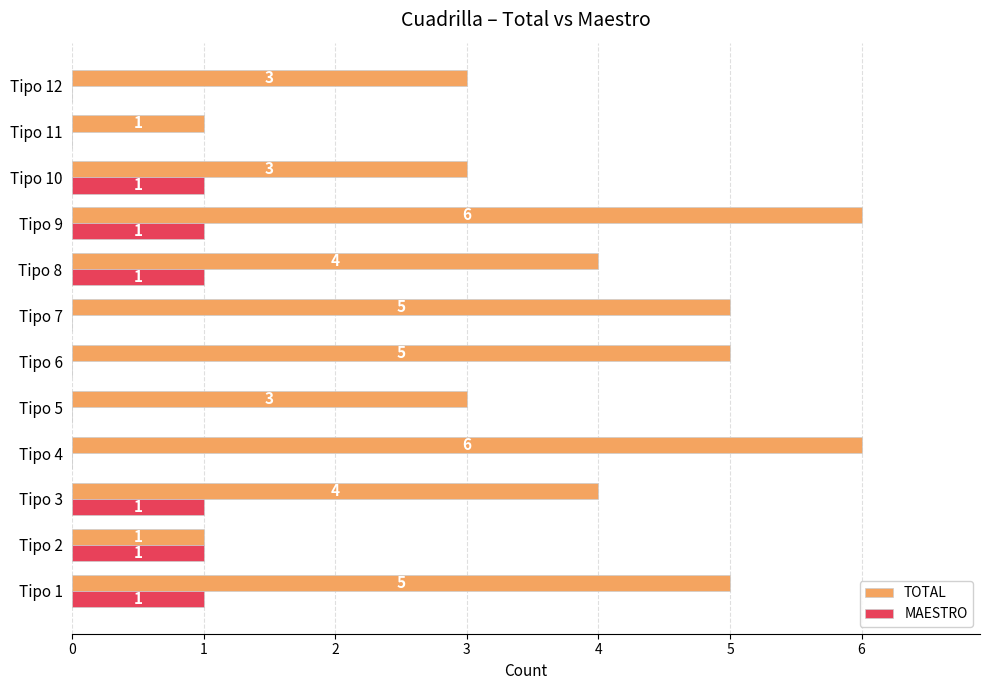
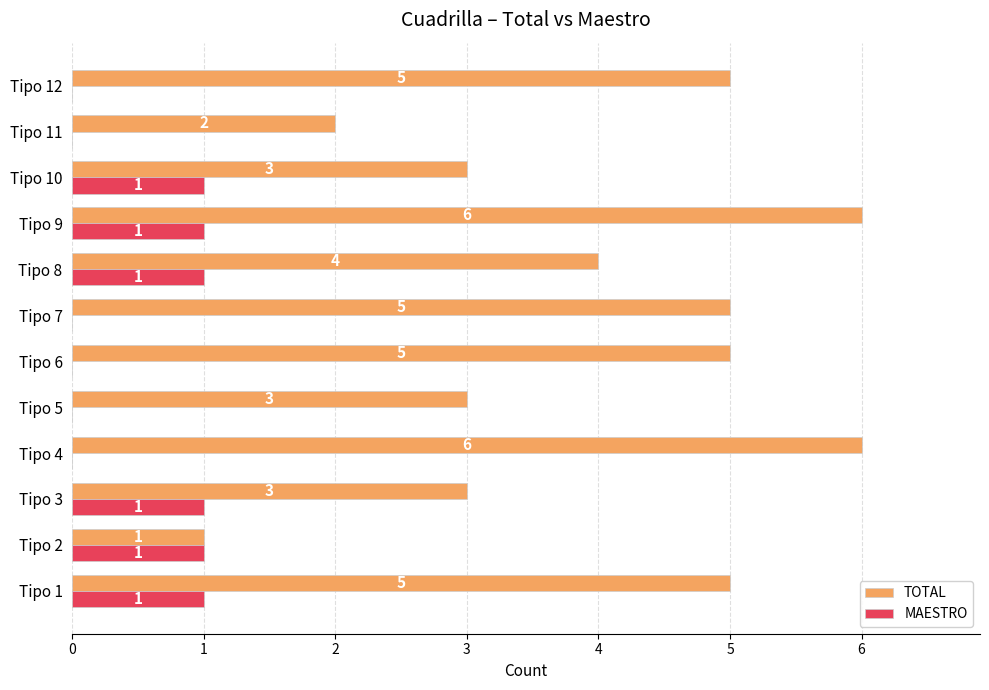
TOTAL, Tipo 12: 3 -> 5
TOTAL, Tipo 11: 1 -> 2
TOTAL, Tipo 3: 4 -> 3
